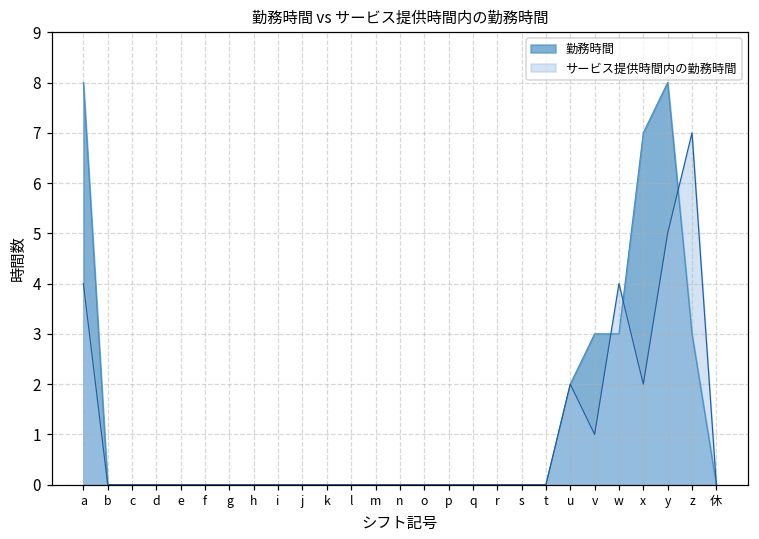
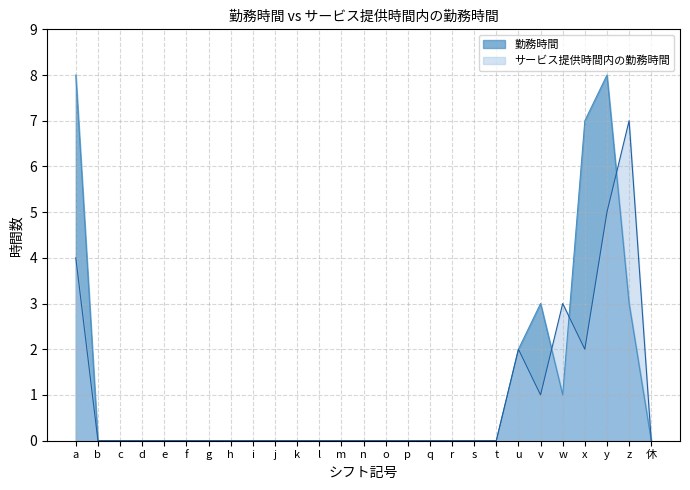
勤務時間, w: 3 -> 1
サービス提供時間内の勤務時間, w: 4 -> 3
